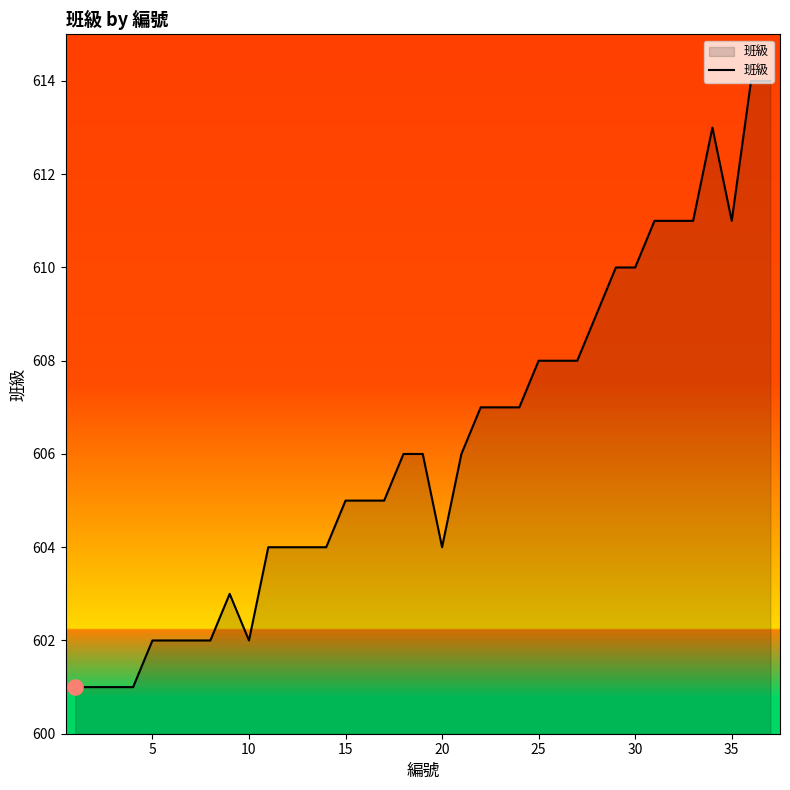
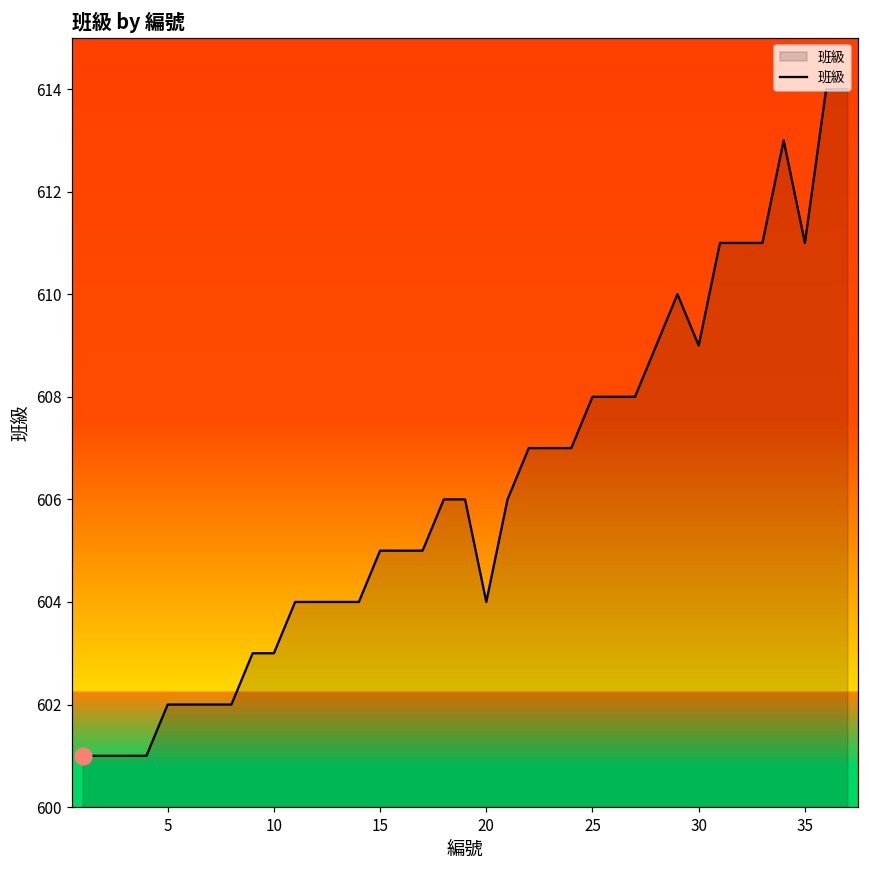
班級, 10: 602 -> 603
班級, 30: 610 -> 609
